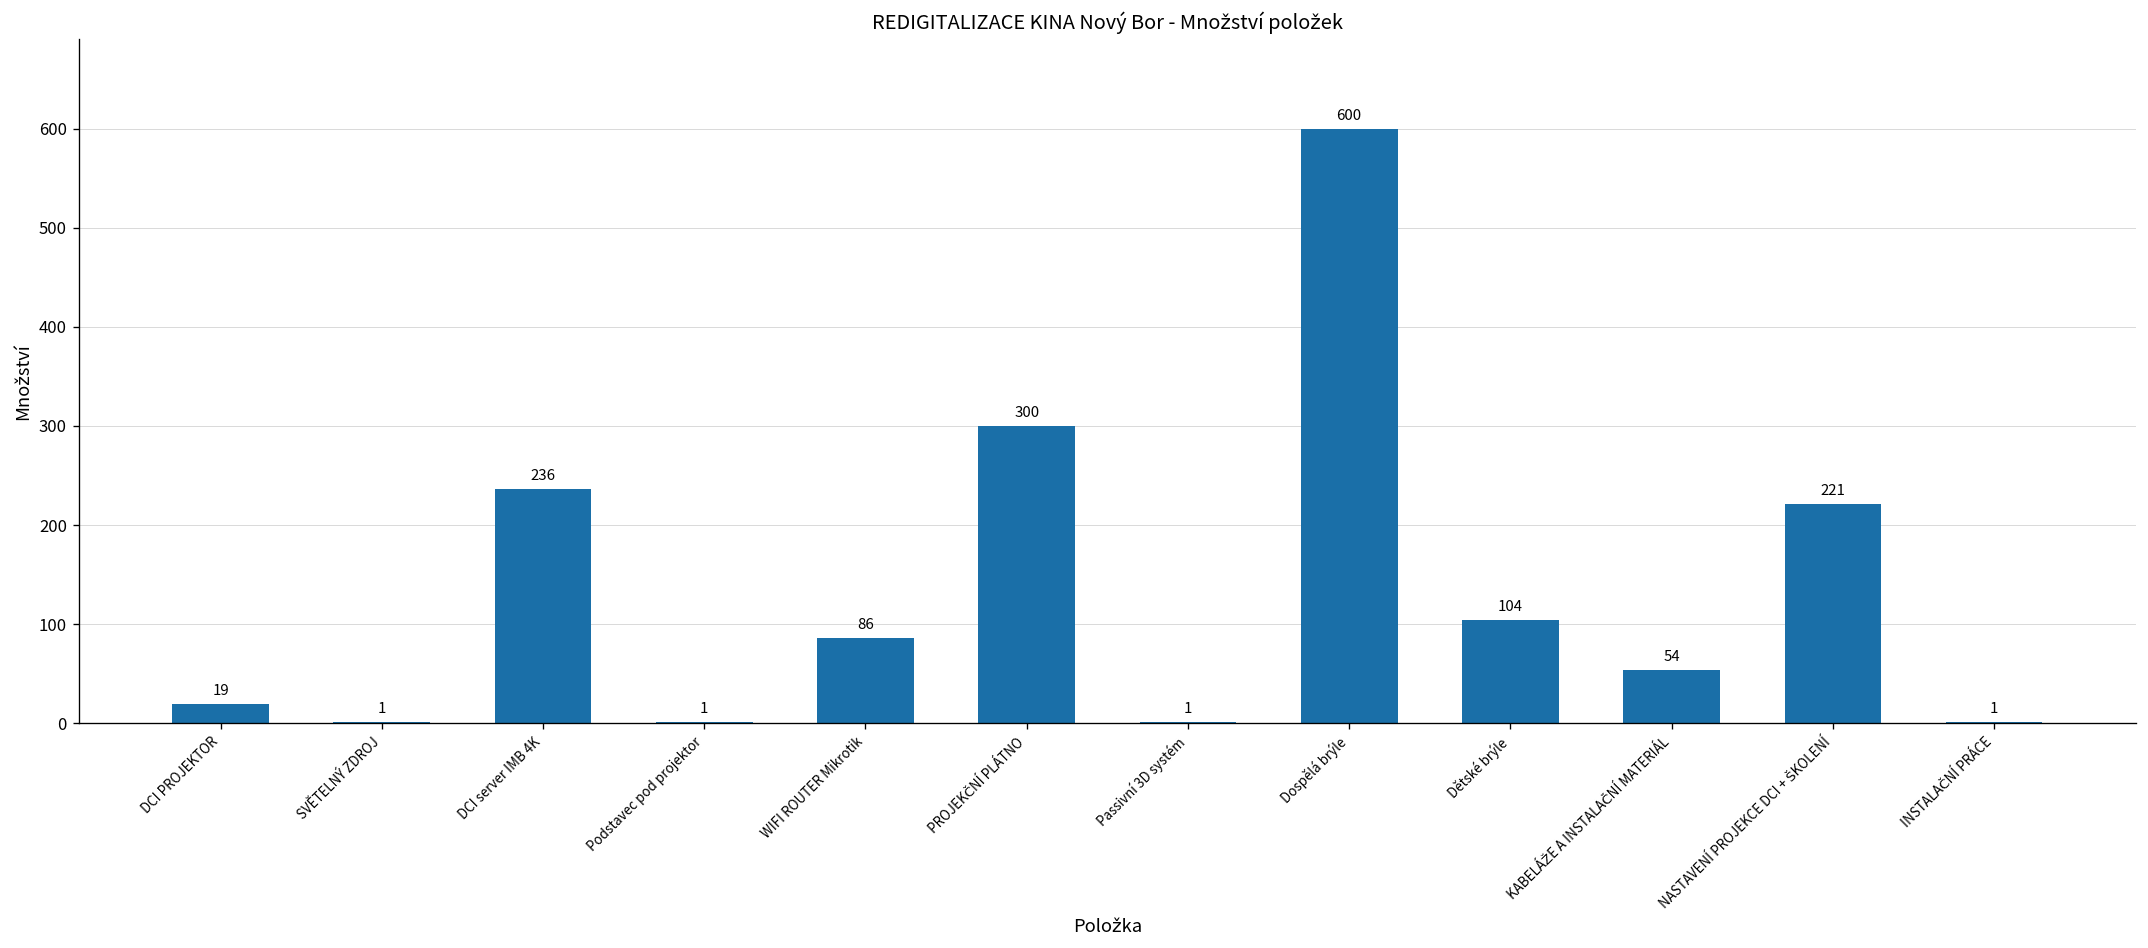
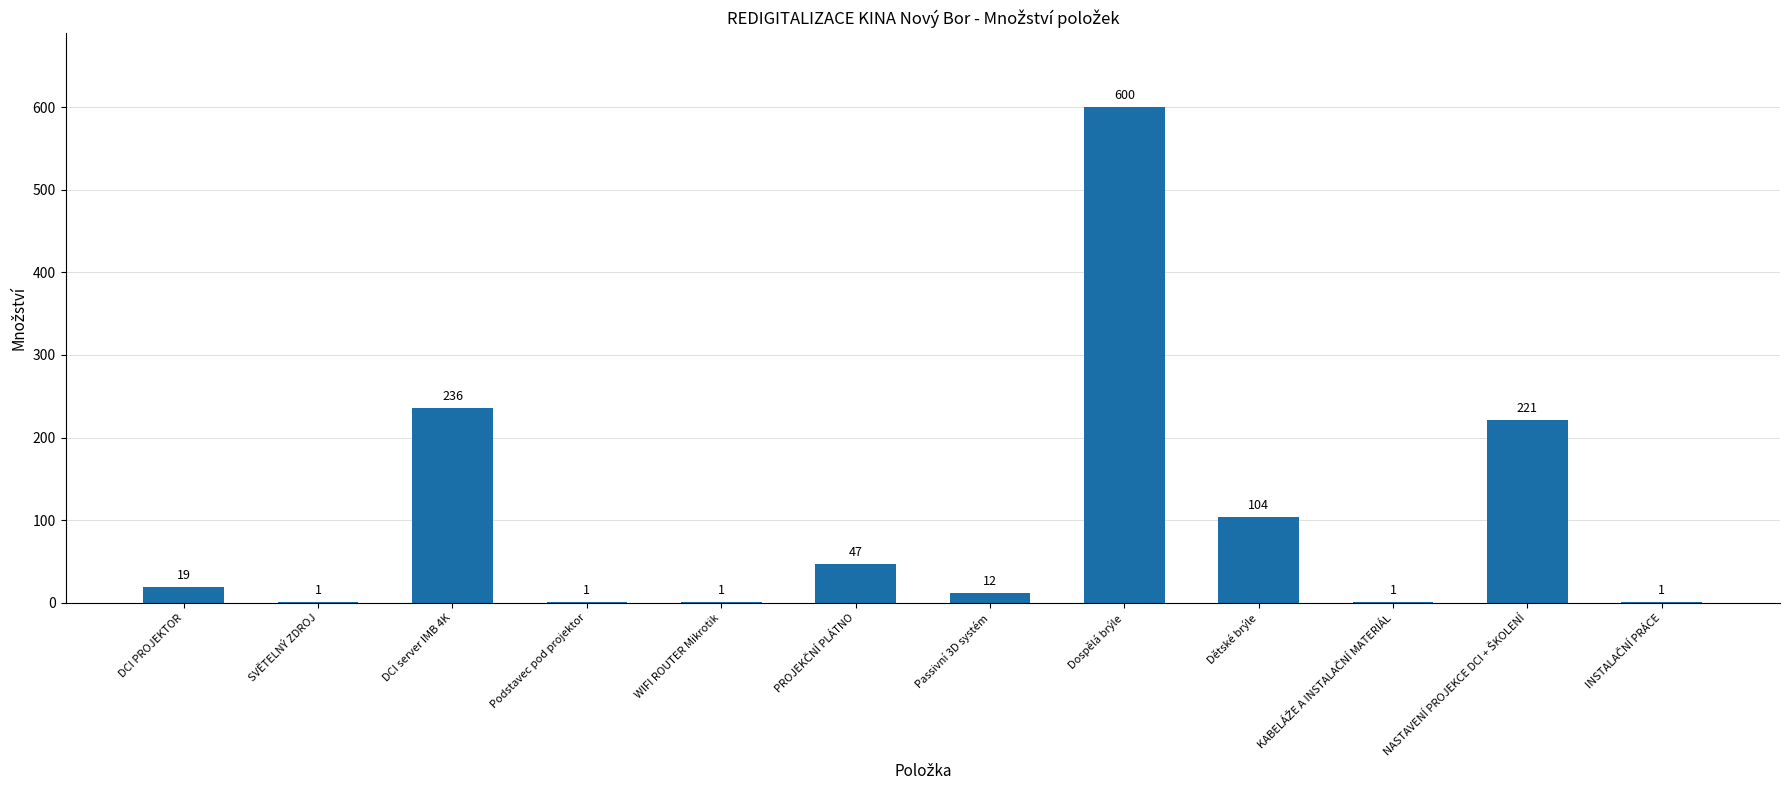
WIFI ROUTER Mikrotik: 86 -> 1
PROJEKČNÍ PLÁTNO: 300 -> 47
Passivní 3D systém: 1 -> 12
KABELÁŽE A INSTALAČNÍ MATERIÁL: 54 -> 1
